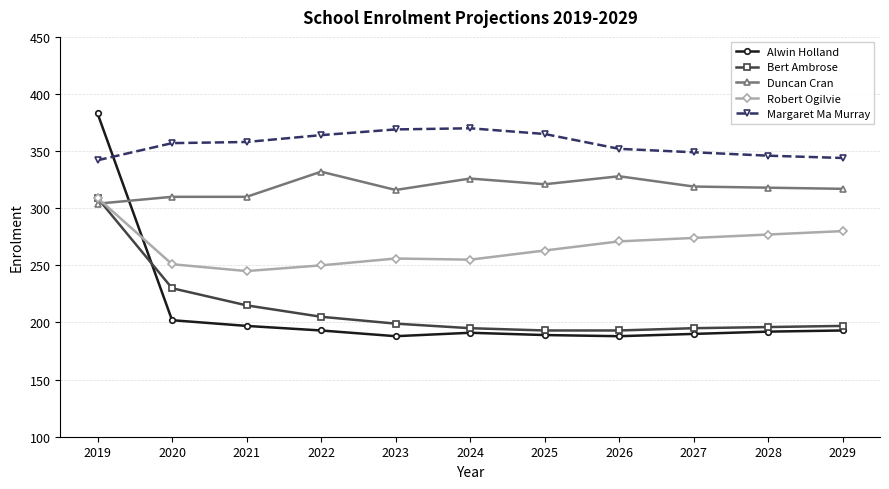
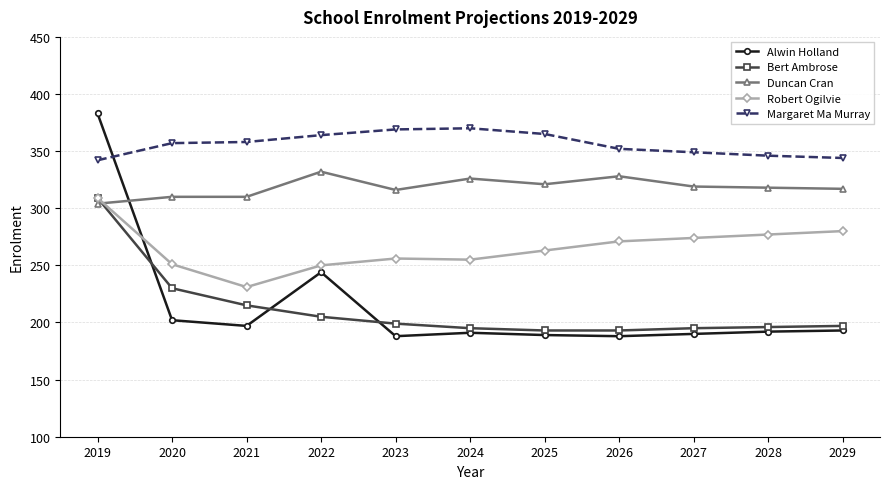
Robert Ogilvie, 2021: 245 -> 231
Alwin Holland, 2022: 193 -> 244
